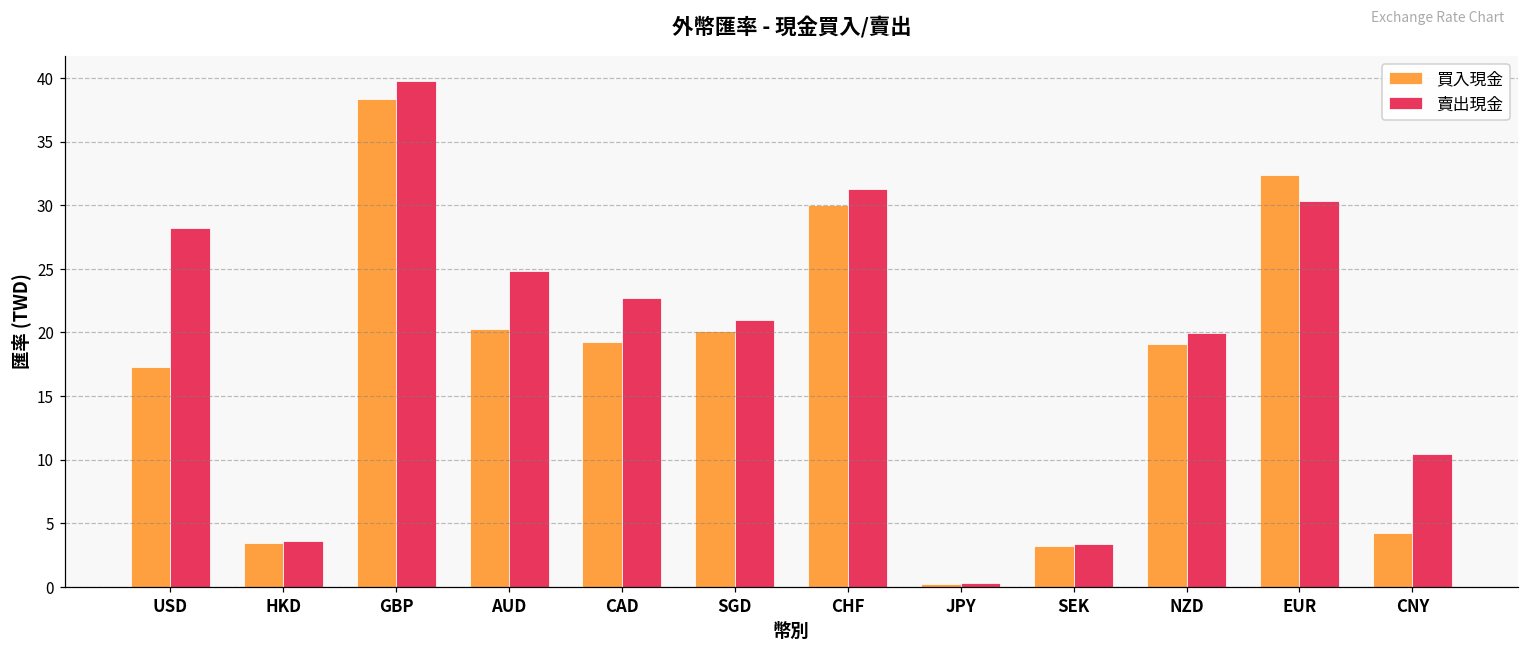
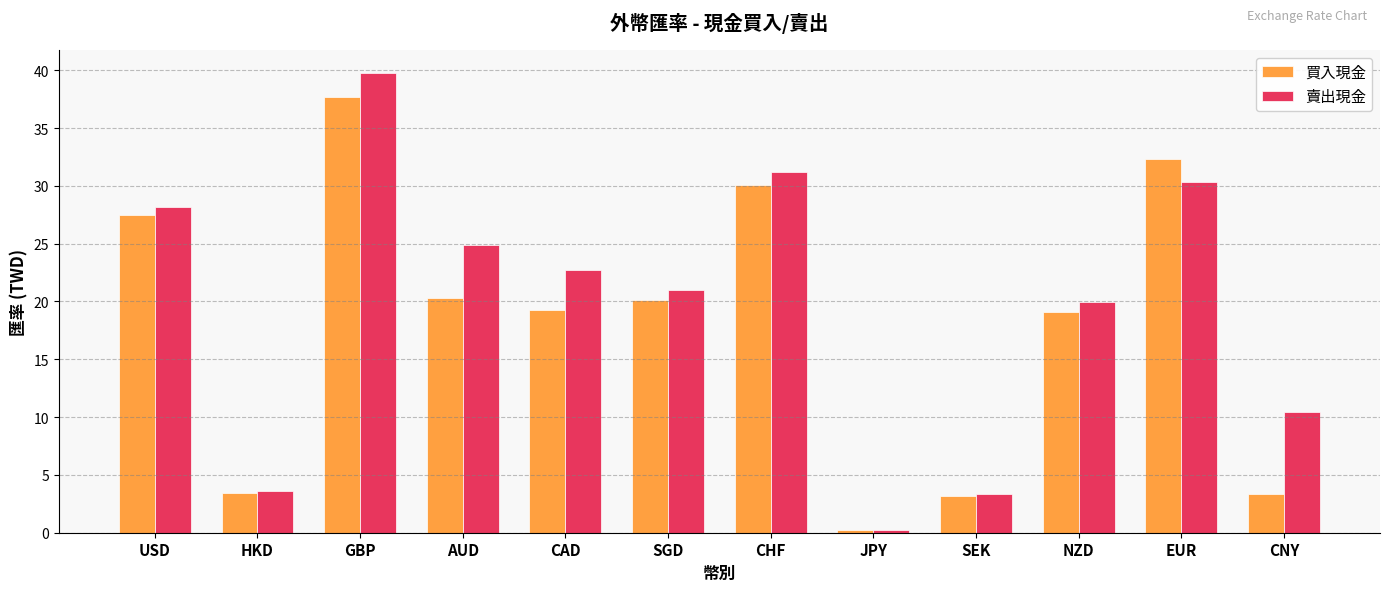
買入現金, USD: 17.3 -> 27.5
買入現金, GBP: 38.4 -> 37.7
買入現金, CNY: 4.2 -> 3.3
